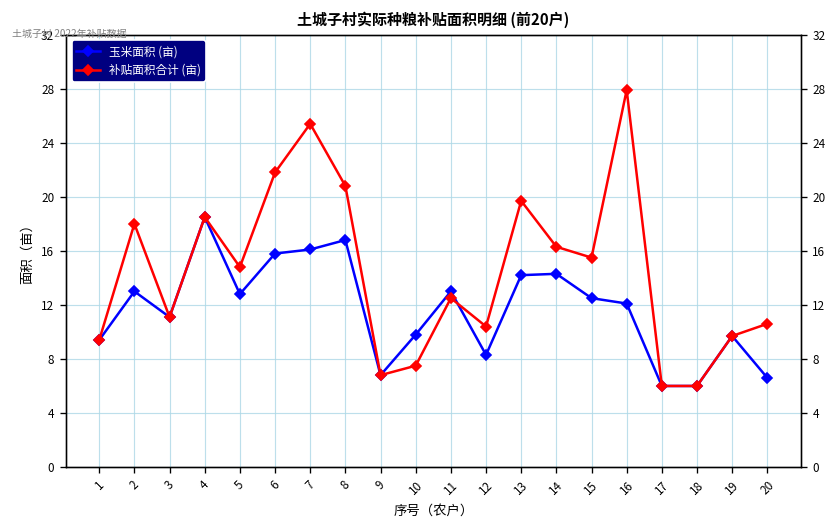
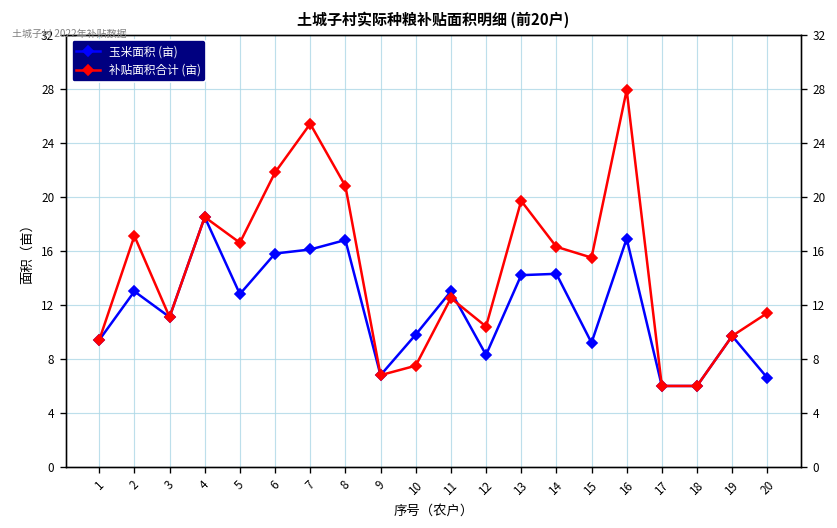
补贴面积合计 (亩), 2: 18.0 -> 17.1
补贴面积合计 (亩), 5: 14.8 -> 16.6
玉米面积 (亩), 15: 12.5 -> 9.2
玉米面积 (亩), 16: 12.1 -> 16.9
补贴面积合计 (亩), 20: 10.6 -> 11.4
